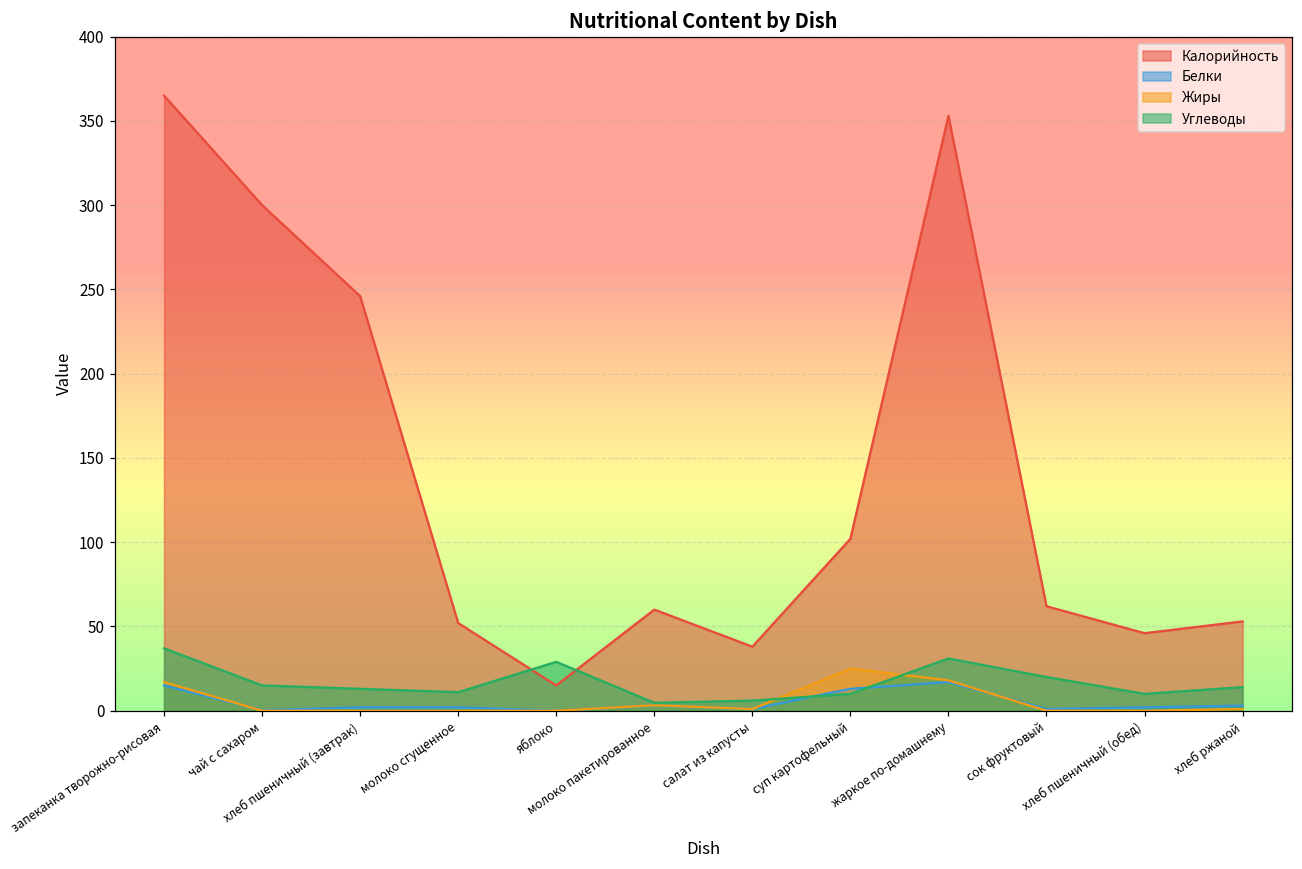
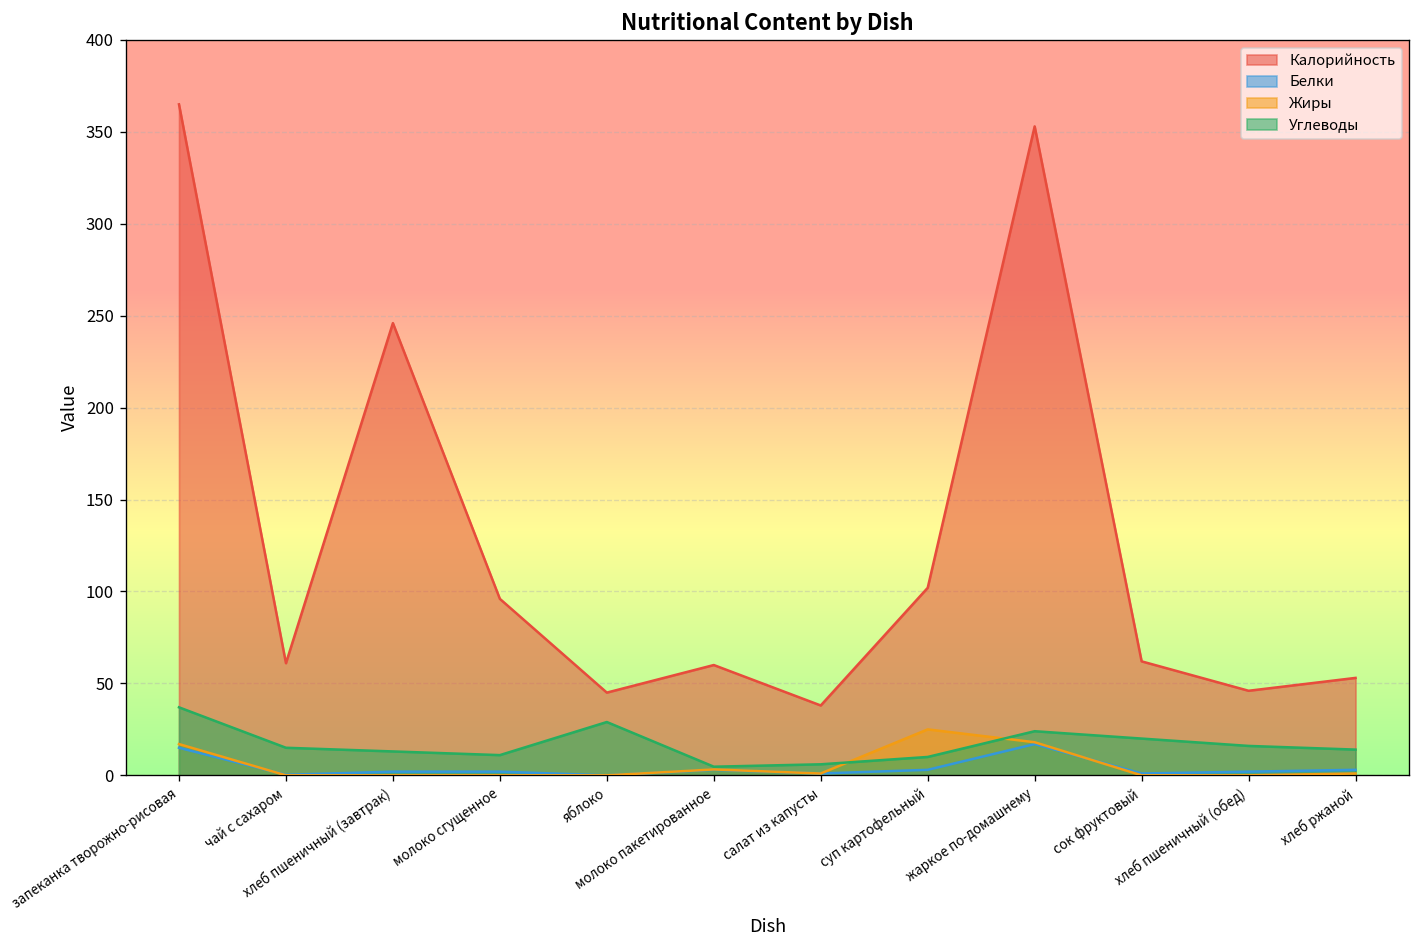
Калорийность, чай с сахаром: 300 -> 61
Калорийность, молоко сгущенное: 52 -> 96
Калорийность, яблоко: 15 -> 45
Белки, суп картофельный: 13 -> 3
Углеводы, жаркое по-домашнему: 31 -> 24
Углеводы, хлеб пшеничный (обед): 10 -> 16
